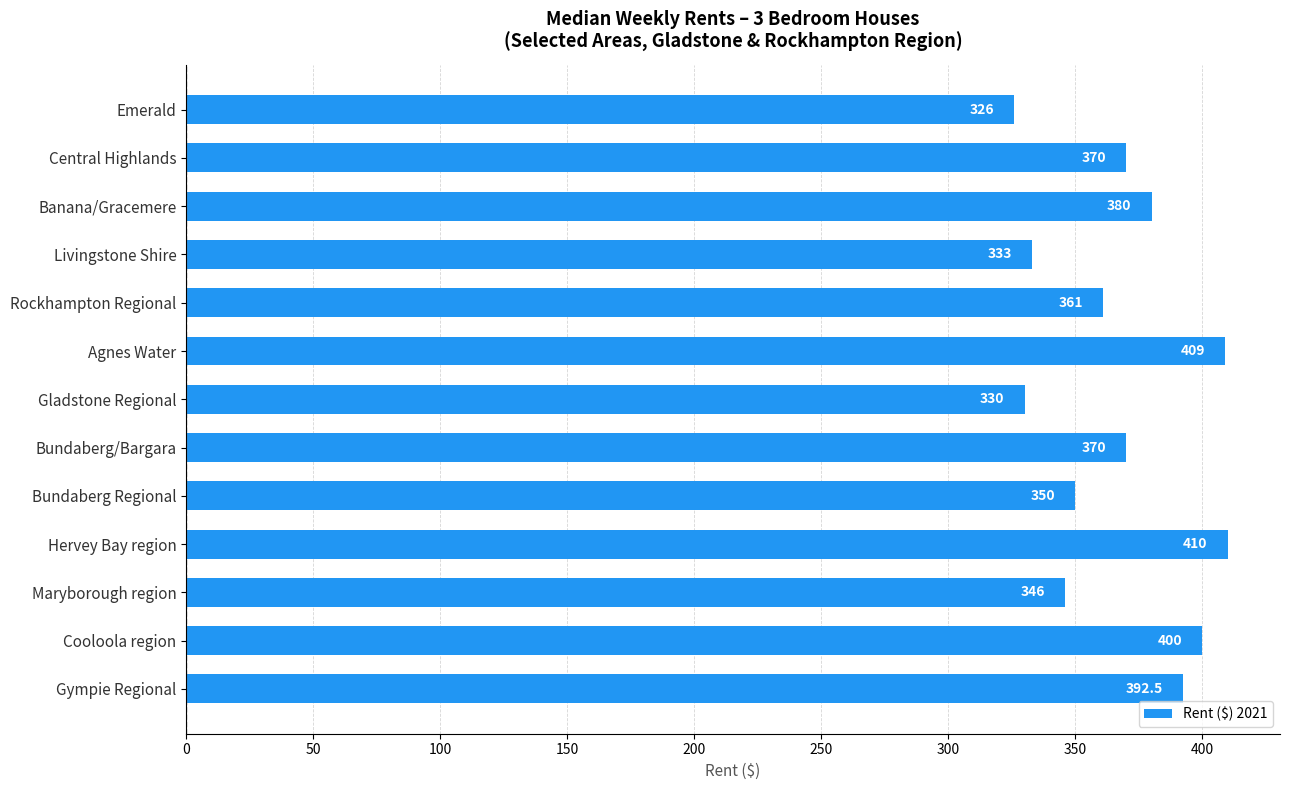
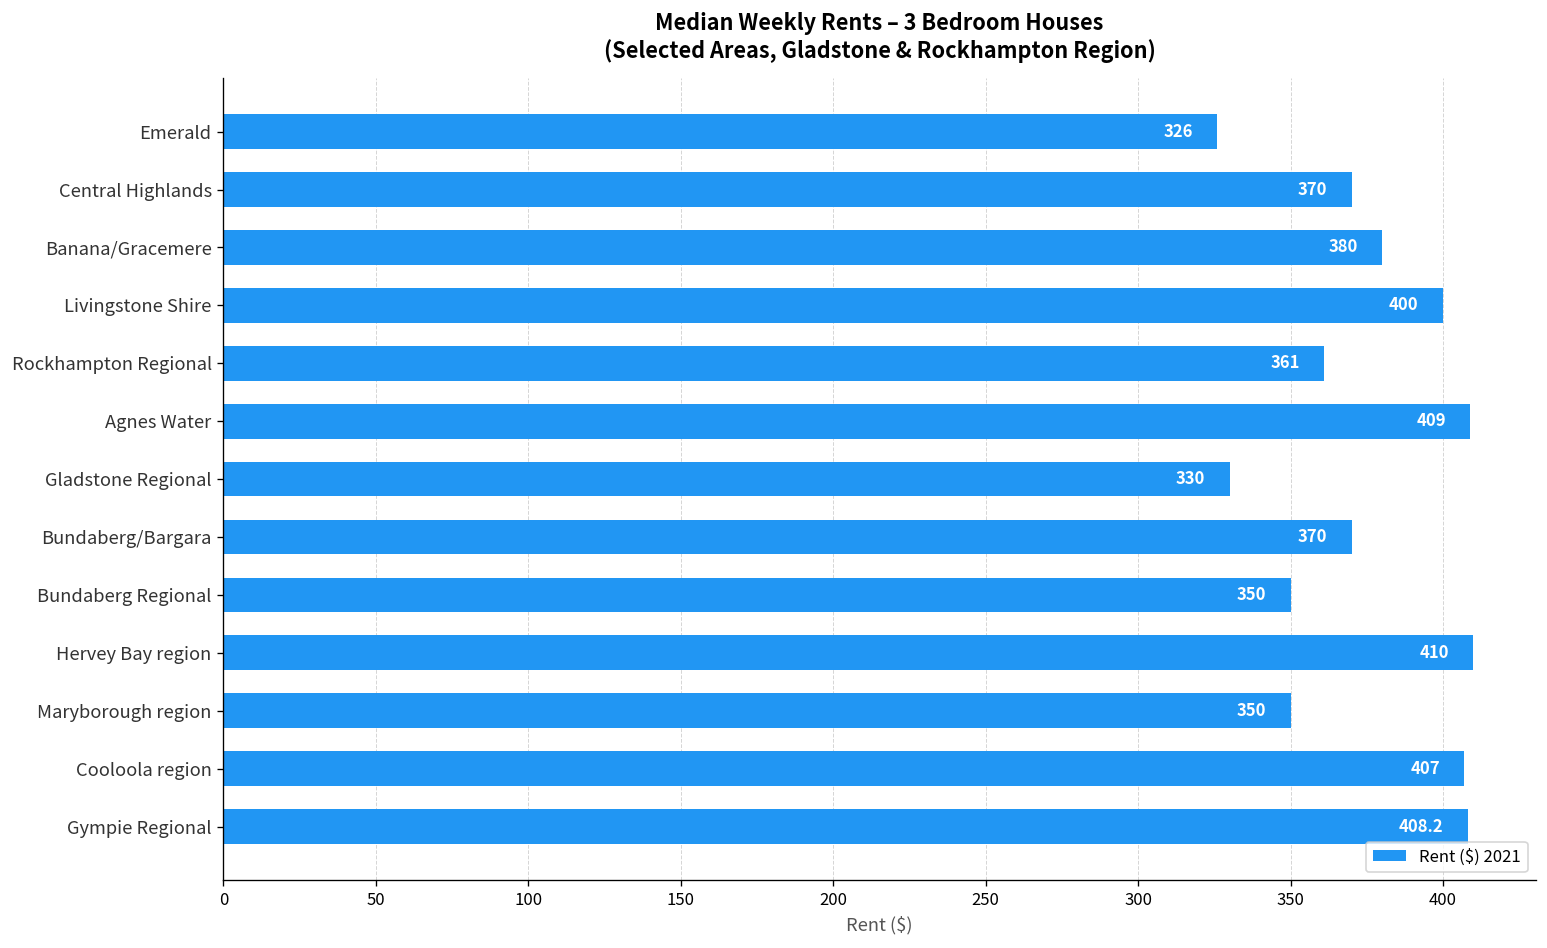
Livingstone Shire: 333 -> 400
Maryborough region: 346 -> 350
Cooloola region: 400 -> 407
Gympie Regional: 392.5 -> 408.2
